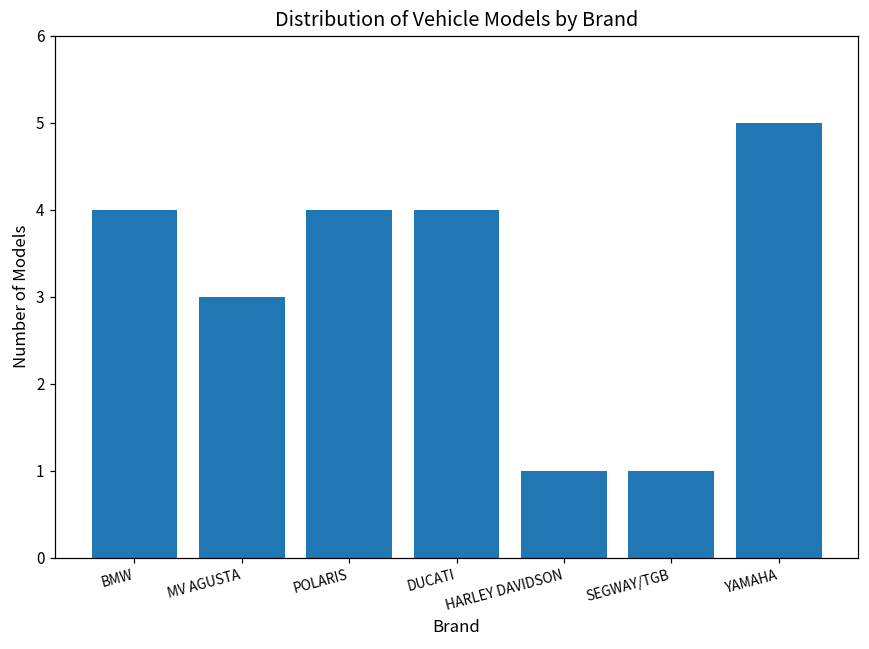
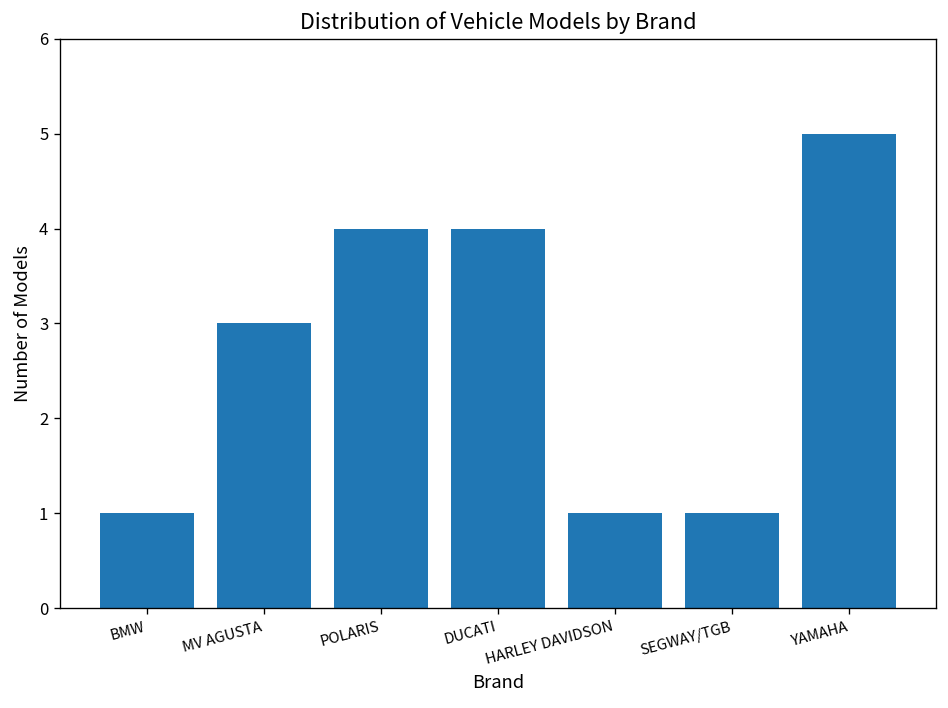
BMW: 4 -> 1
